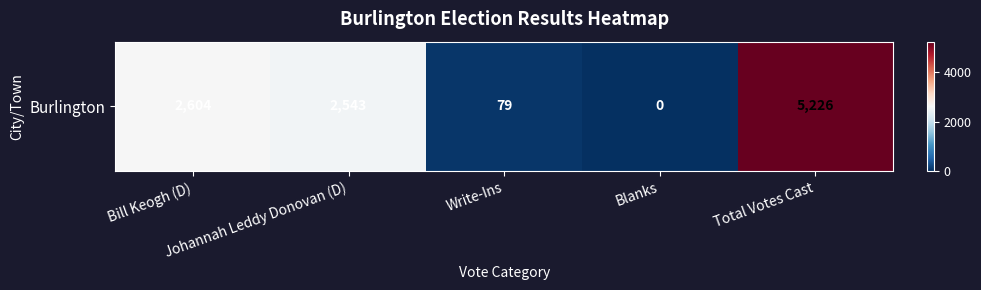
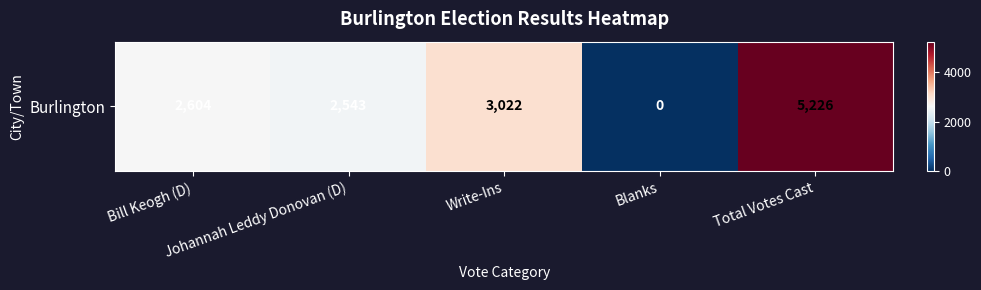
Burlington, Write-Ins: 79 -> 3,022
